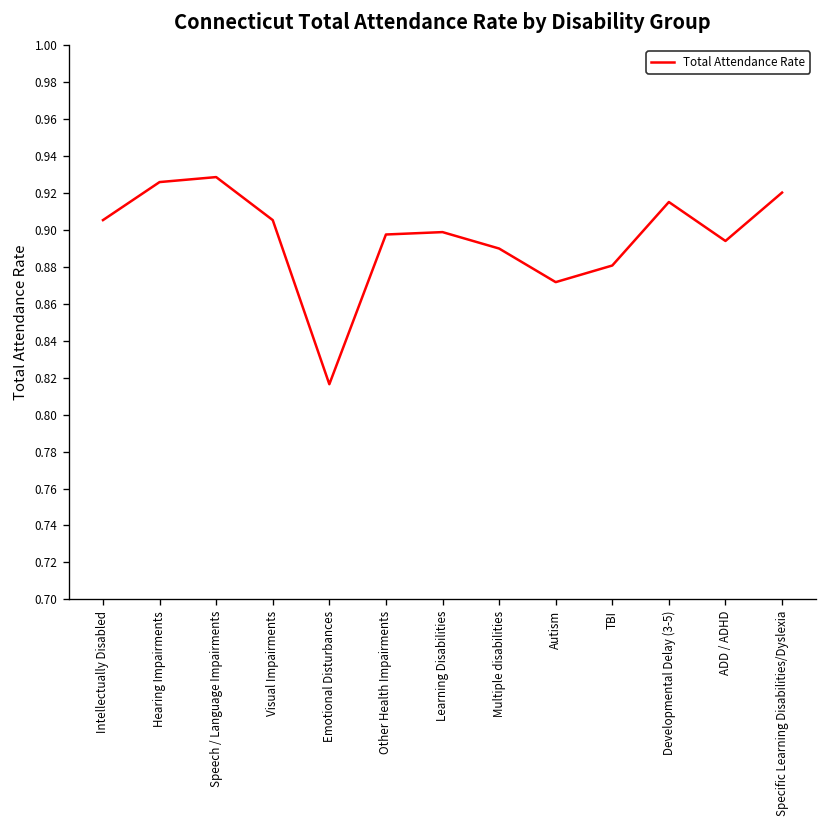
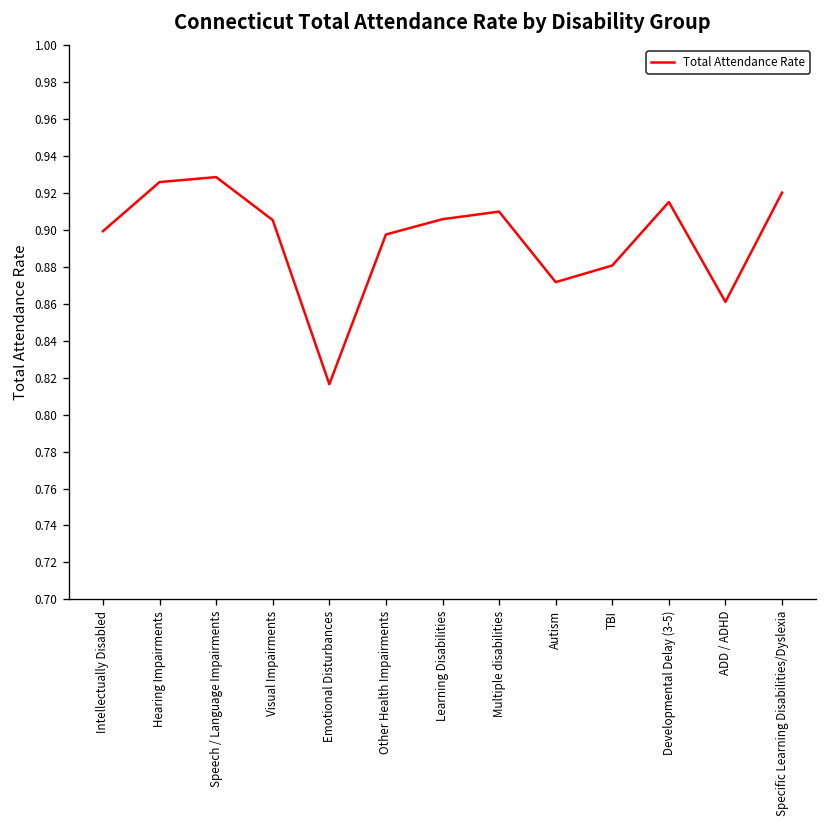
Intellectually Disabled: 0.905 -> 0.899
Learning Disabilities: 0.899 -> 0.906
Multiple disabilities: 0.89 -> 0.91
ADD / ADHD: 0.894 -> 0.861
